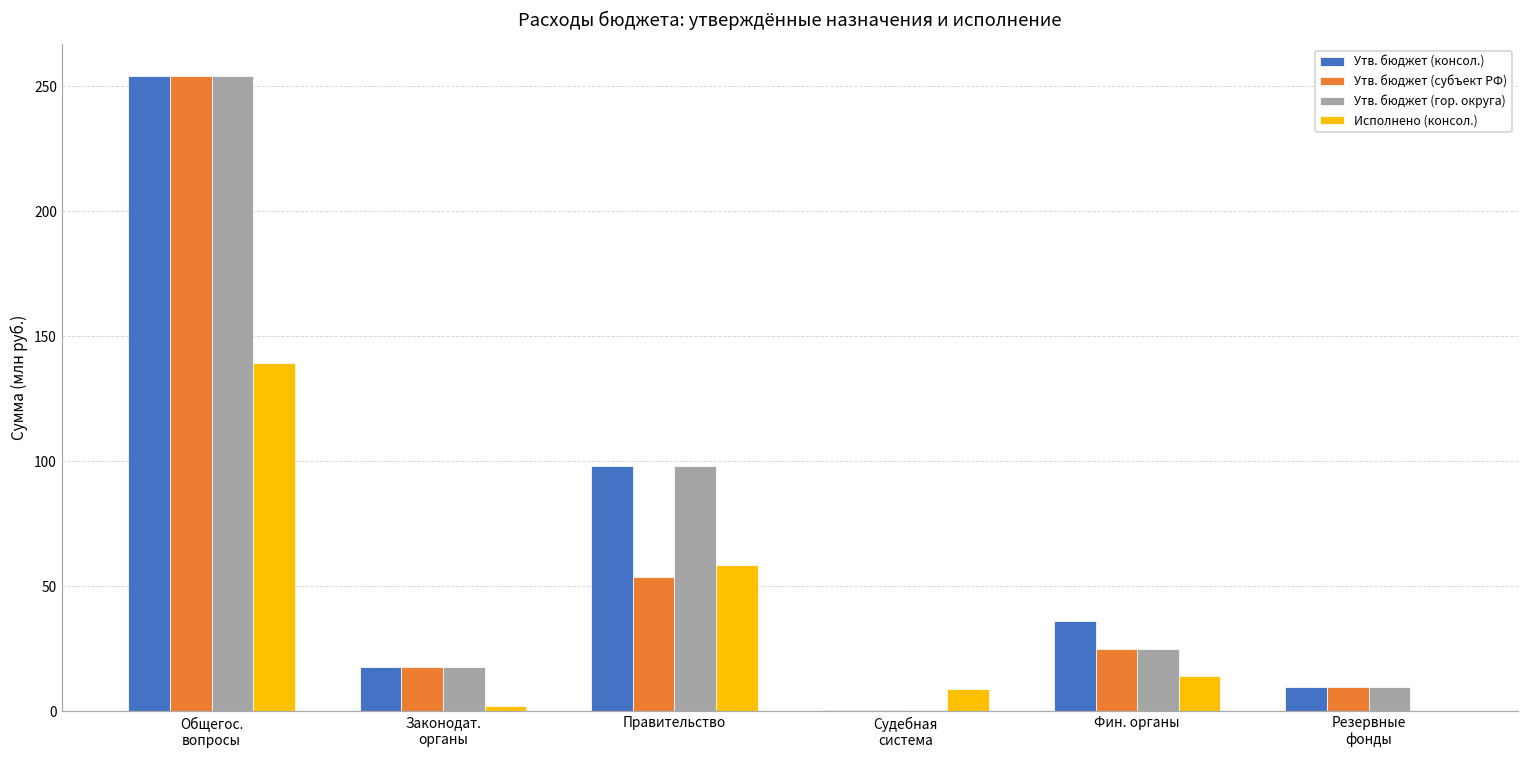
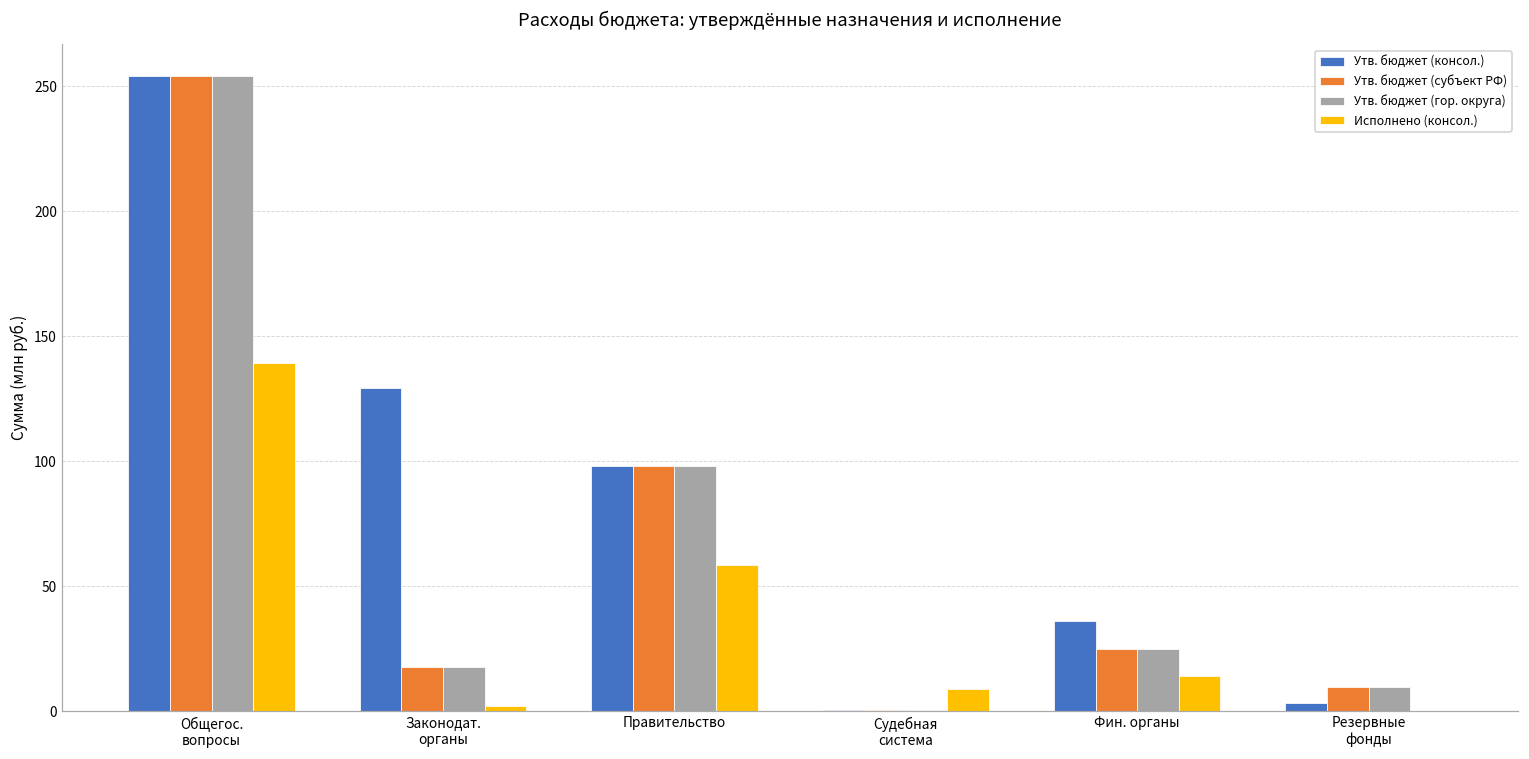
Утв. бюджет (консол.), Законодат. органы: 18 -> 129
Утв. бюджет (субъект РФ), Правительство: 54 -> 98
Утв. бюджет (консол.), Резервные фонды: 10 -> 3
